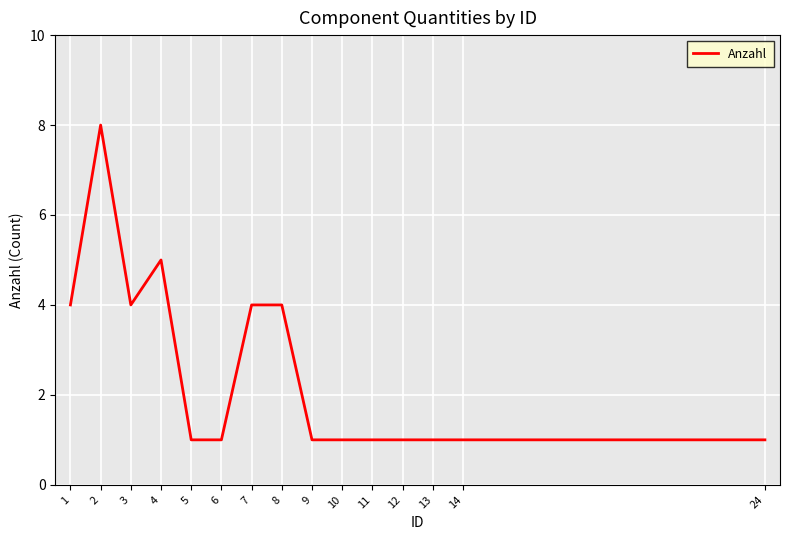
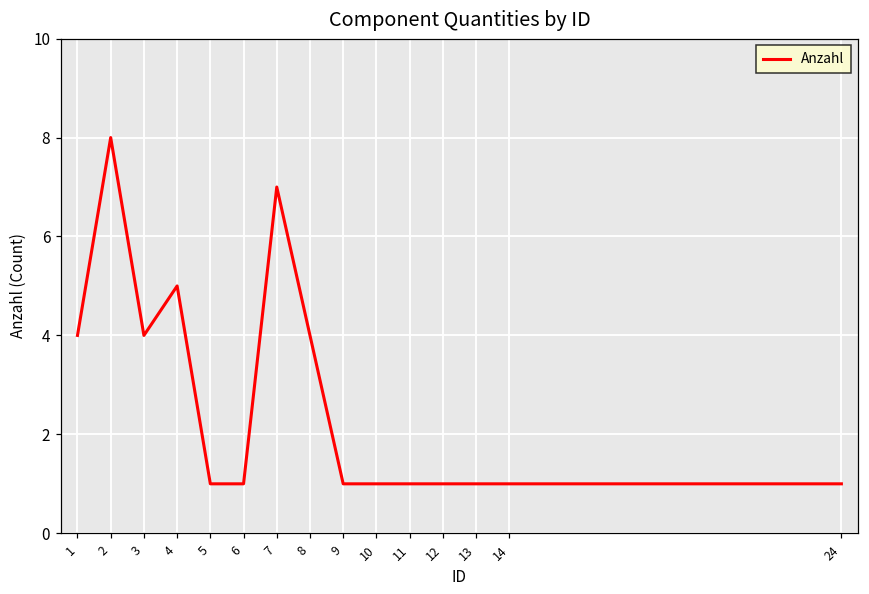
7: 4 -> 7
